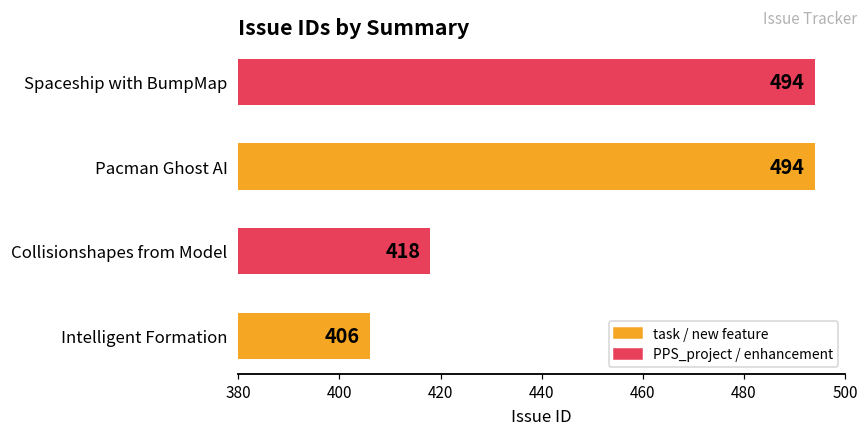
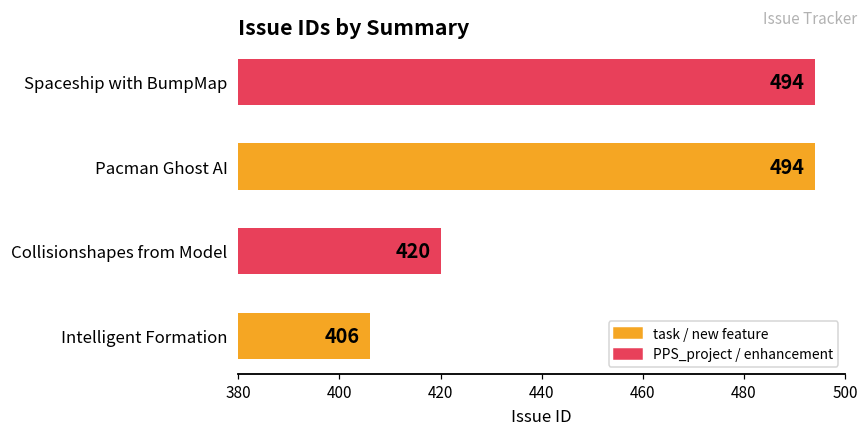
Collisionshapes from Model: 418 -> 420
